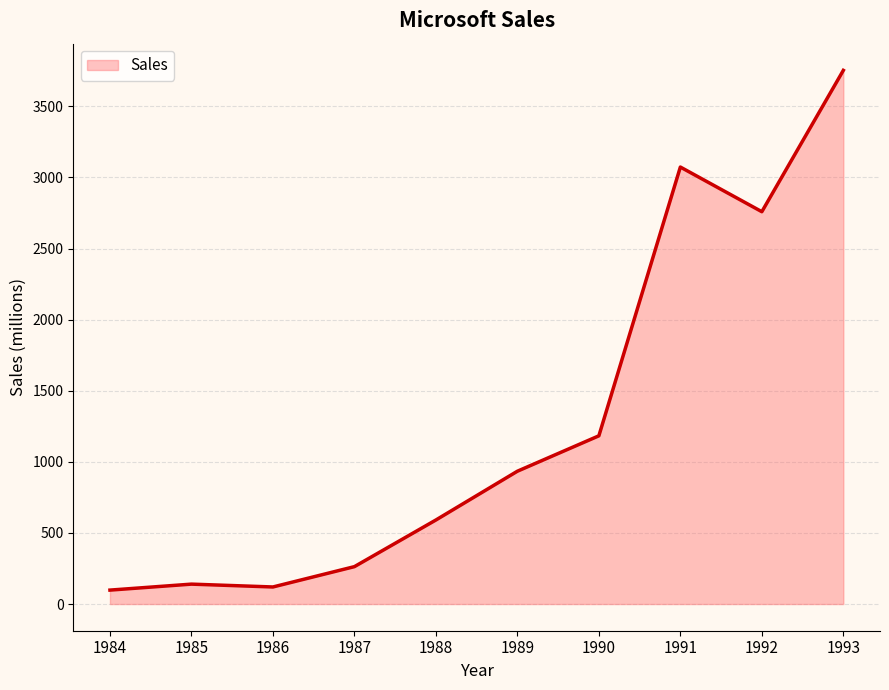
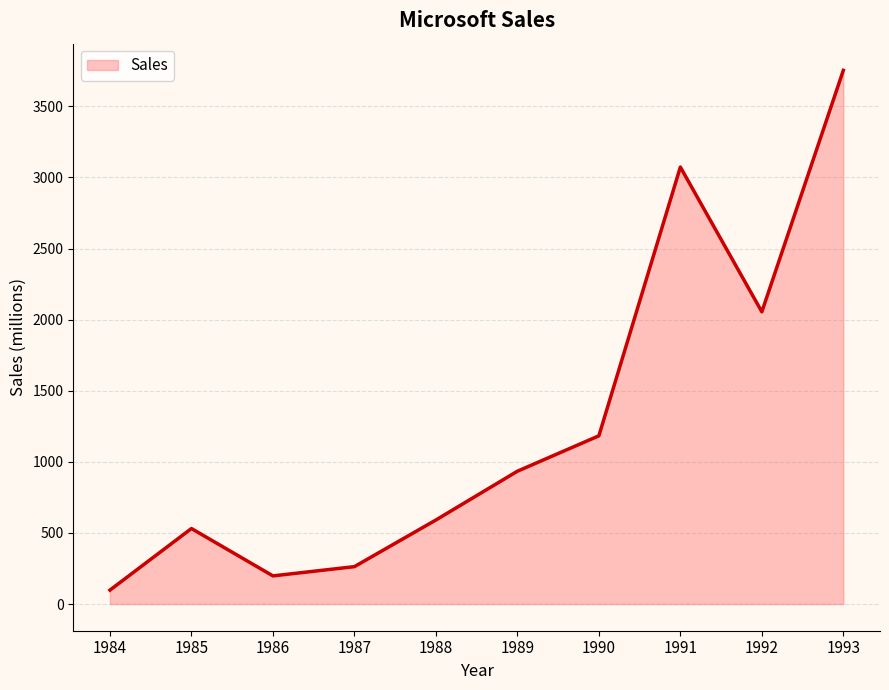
1985: 140 -> 530
1986: 120 -> 200
1992: 2760 -> 2060
